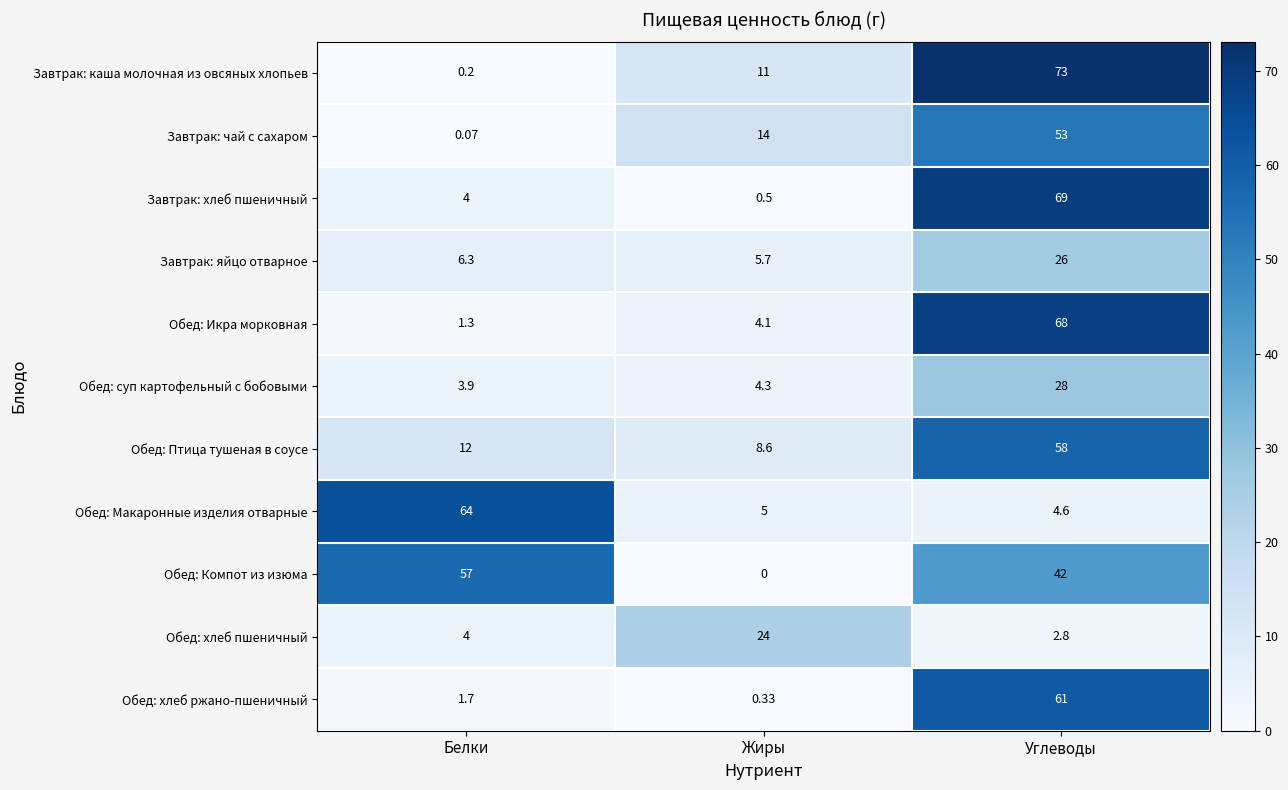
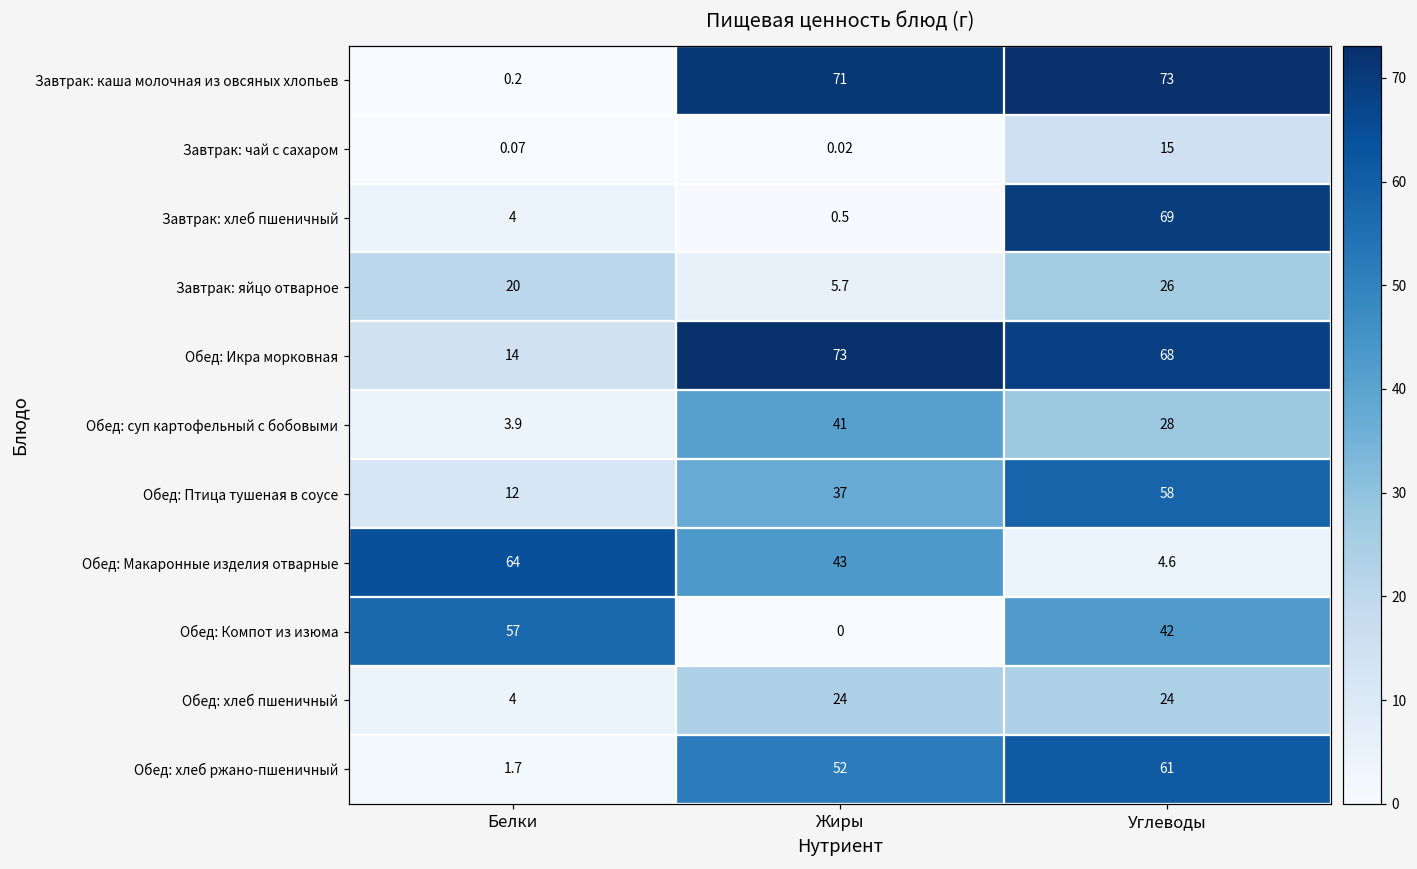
Завтрак: каша молочная из овсяных хлопьев, Жиры: 11 -> 71
Завтрак: чай с сахаром, Жиры: 14 -> 0.02
Завтрак: чай с сахаром, Углеводы: 53 -> 15
Завтрак: яйцо отварное, Белки: 6.3 -> 20
Обед: Икра морковная, Белки: 1.3 -> 14
Обед: Икра морковная, Жиры: 4.1 -> 73
Обед: суп картофельный с бобовыми, Жиры: 4.3 -> 41
Обед: Птица тушеная в соусе, Жиры: 8.6 -> 37
Обед: Макаронные изделия отварные, Жиры: 5 -> 43
Обед: хлеб пшеничный, Углеводы: 2.8 -> 24
Обед: хлеб ржано-пшеничный, Жиры: 0.33 -> 52
